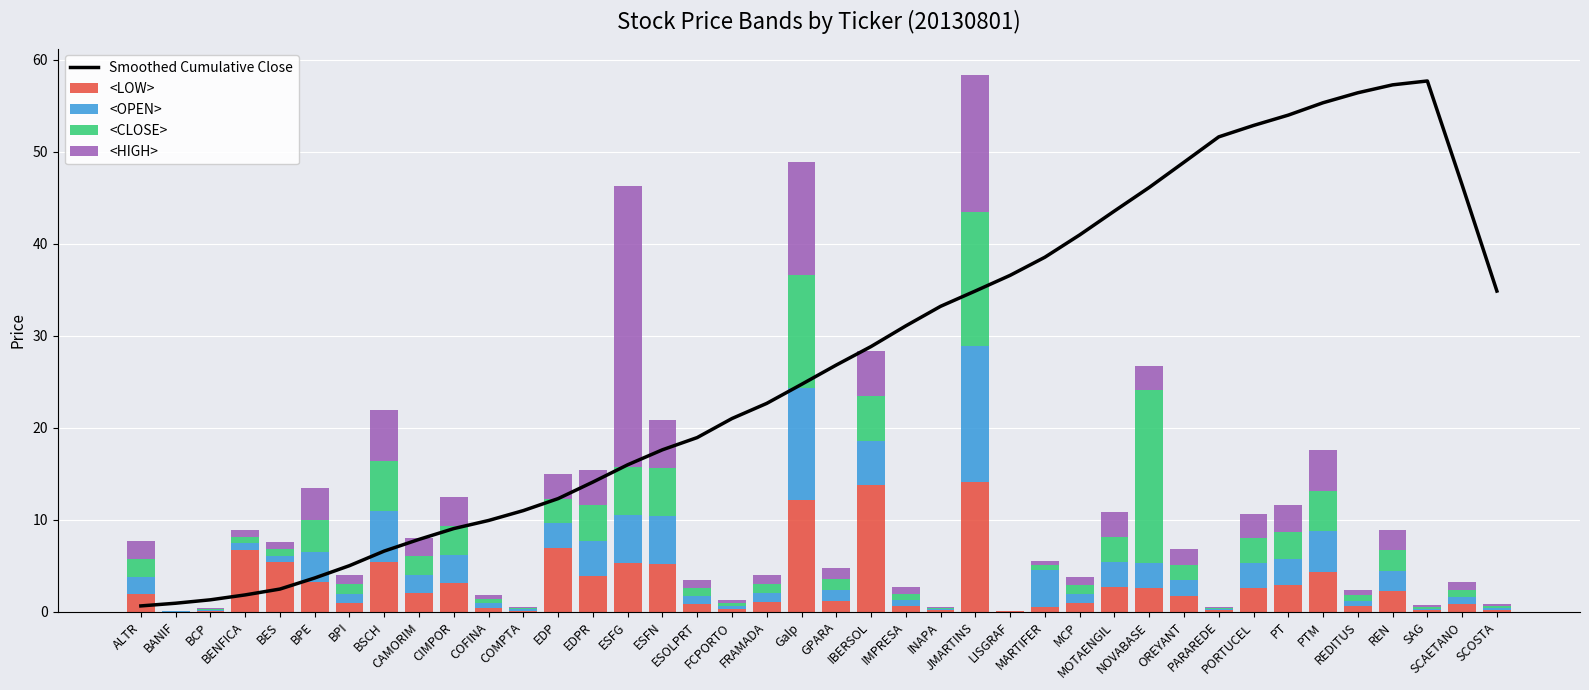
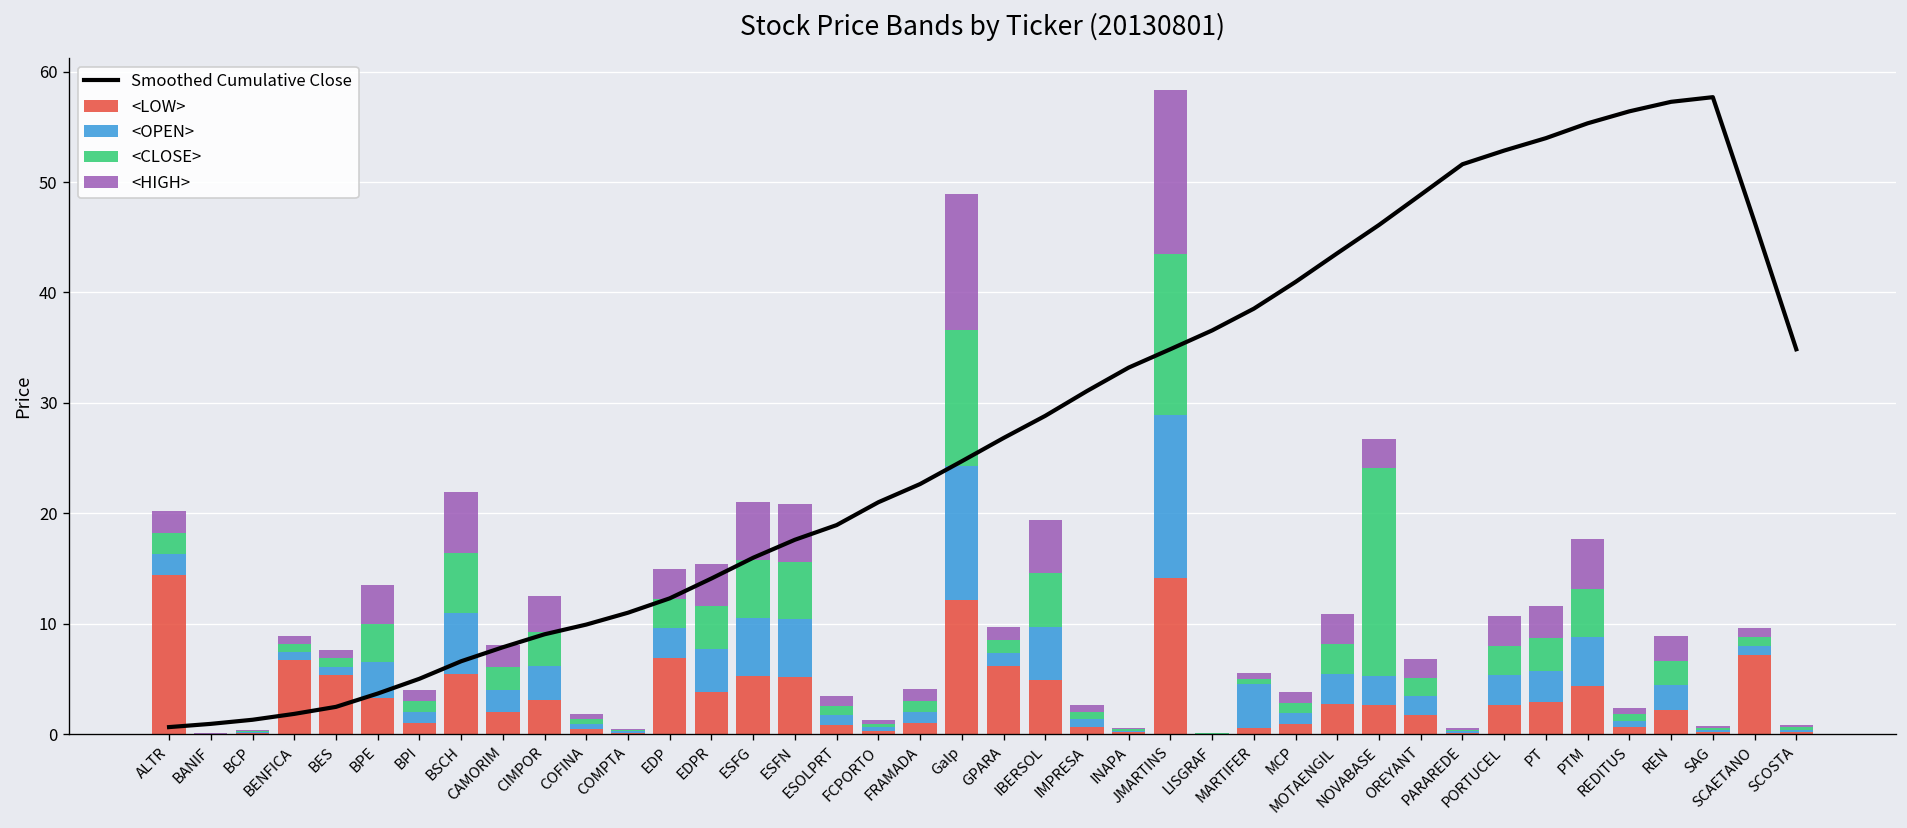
<LOW>, ALTR: 2 -> 14
<HIGH>, ESFG: 31 -> 5
<LOW>, GPARA: 1 -> 6
<LOW>, IBERSOL: 14 -> 5
<LOW>, SCAETANO: 1 -> 7
